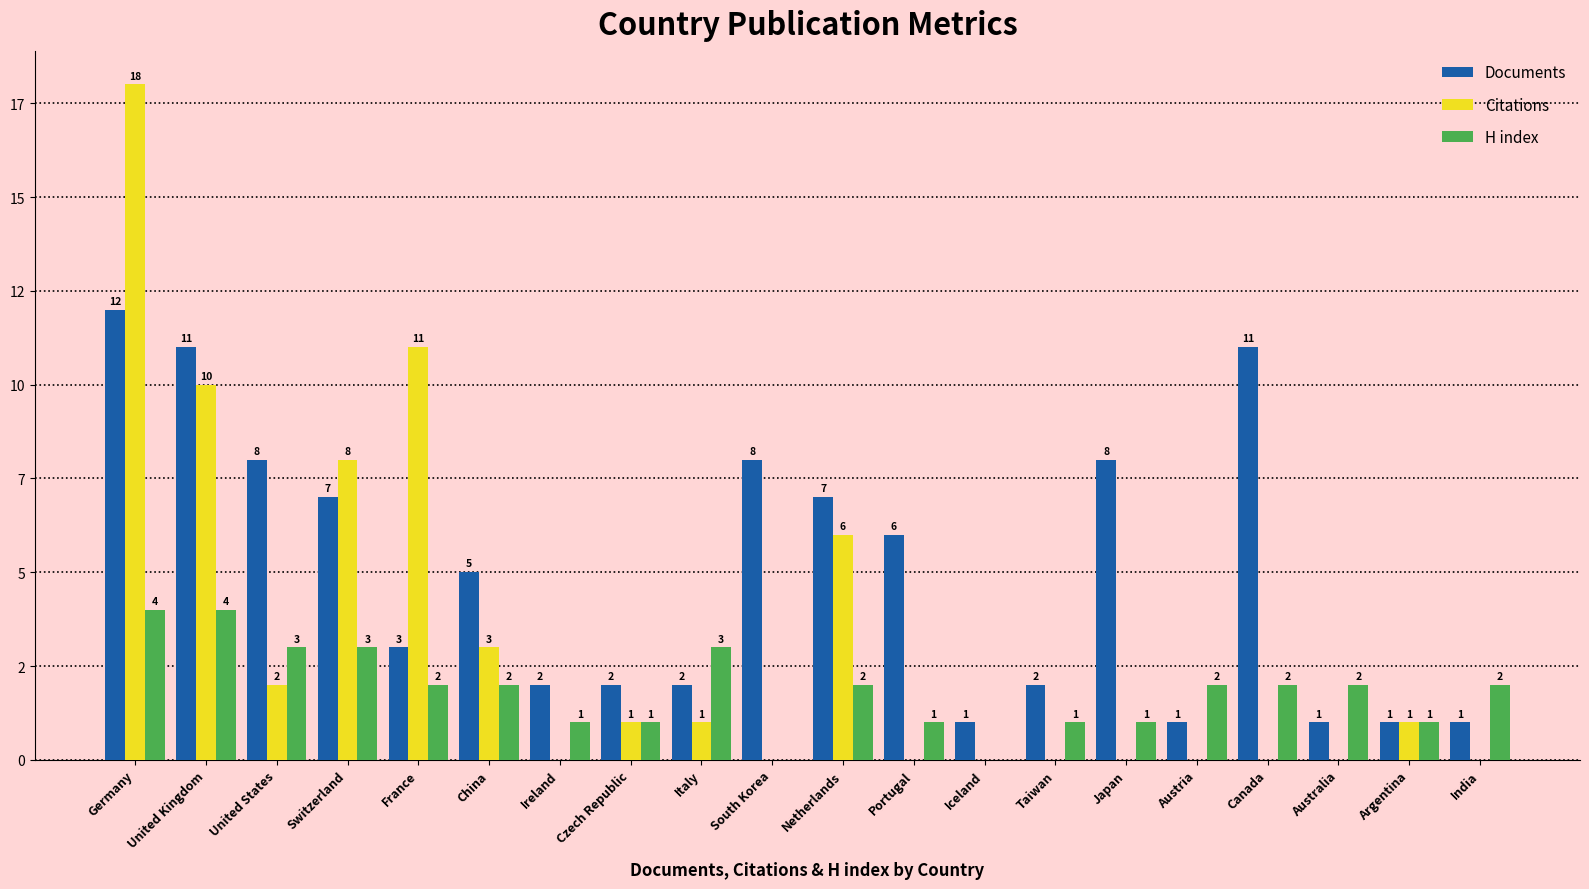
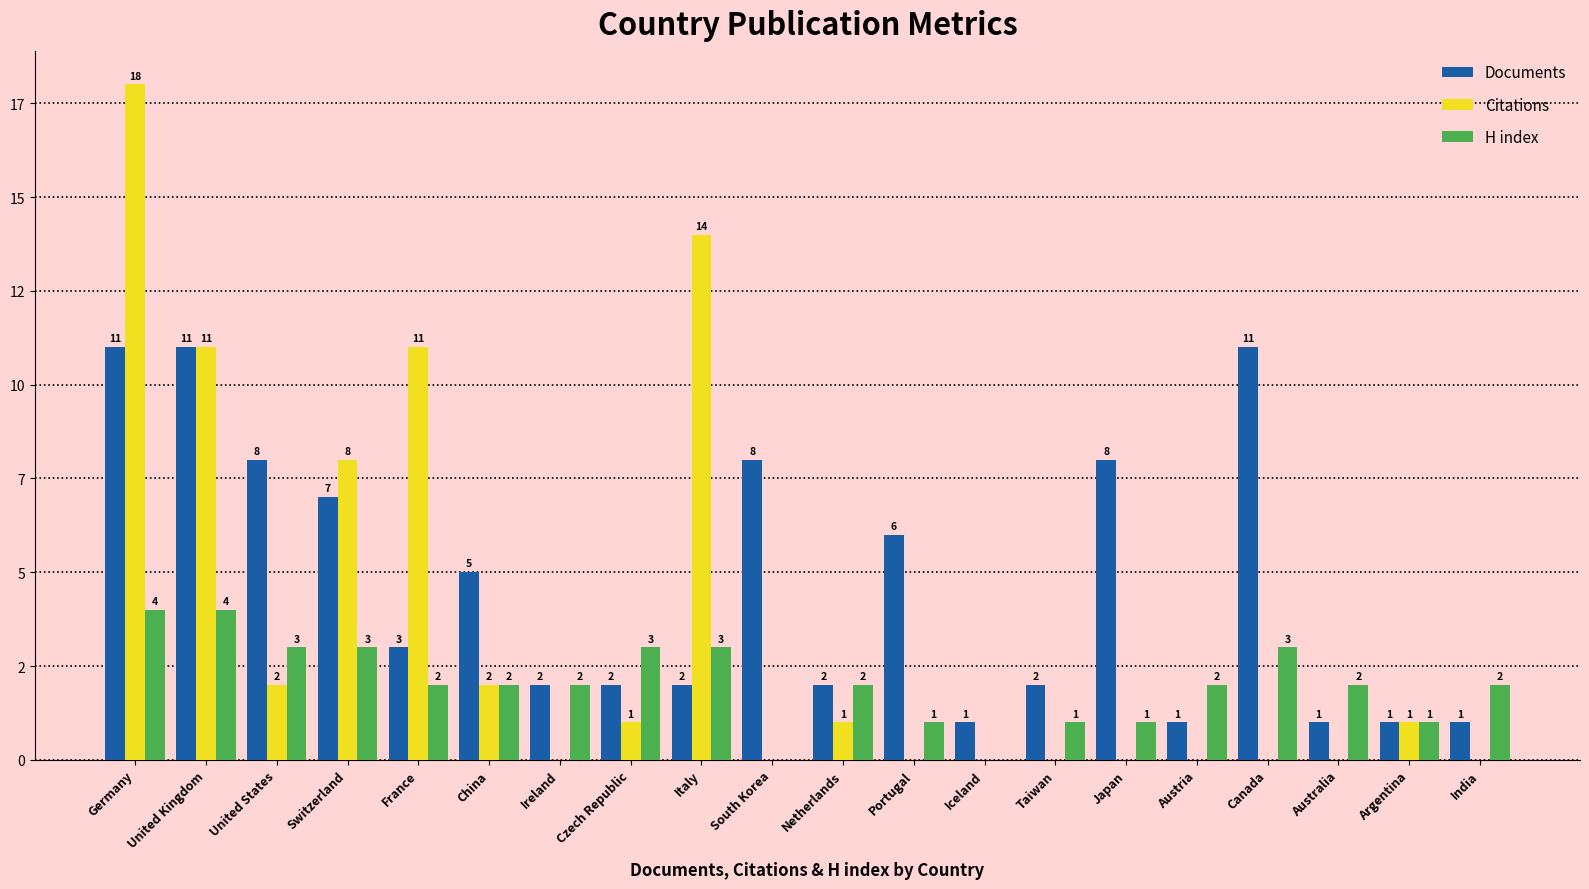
Documents, Germany: 12 -> 11
Citations, United Kingdom: 10 -> 11
Citations, China: 3 -> 2
H index, Ireland: 1 -> 2
H index, Czech Republic: 1 -> 3
Citations, Italy: 1 -> 14
Documents, Netherlands: 7 -> 2
Citations, Netherlands: 6 -> 1
H index, Canada: 2 -> 3
